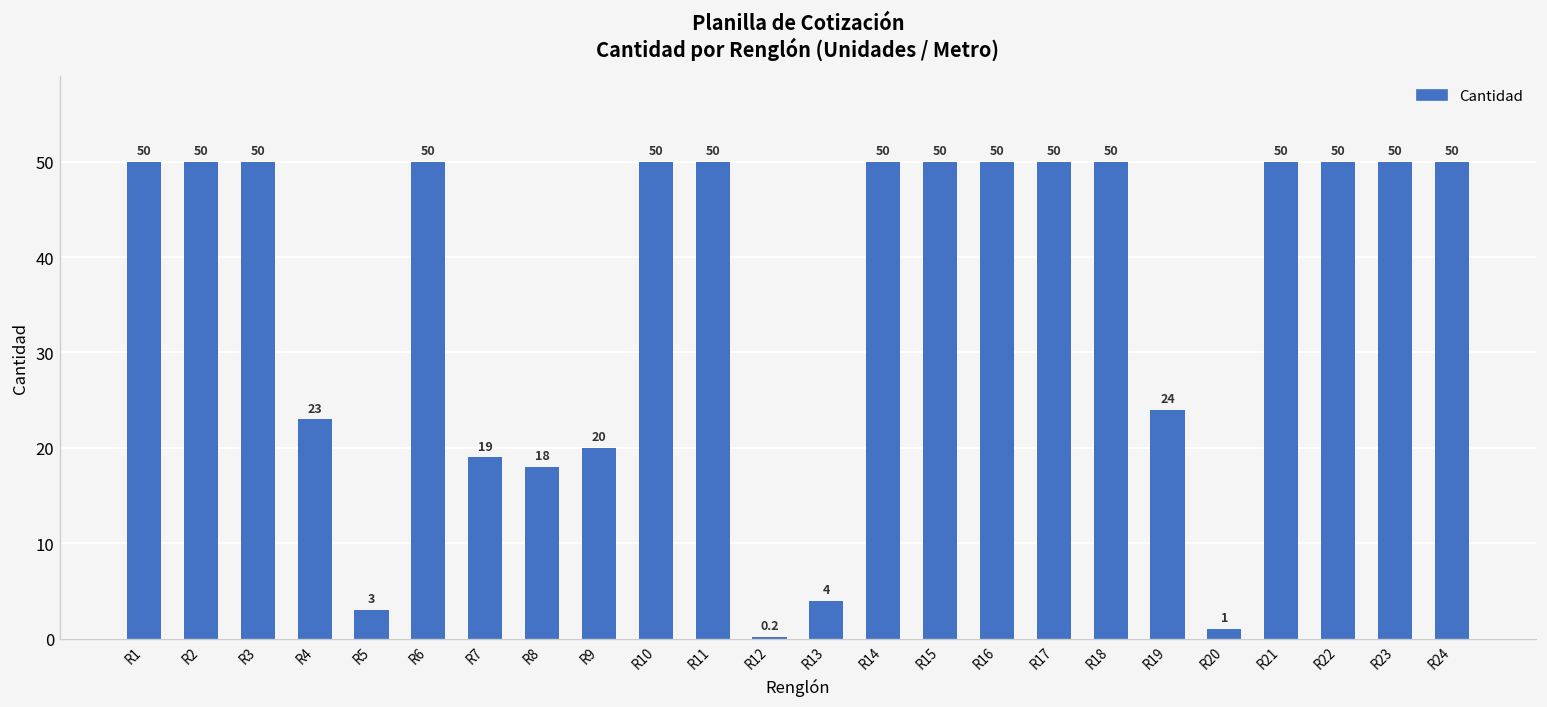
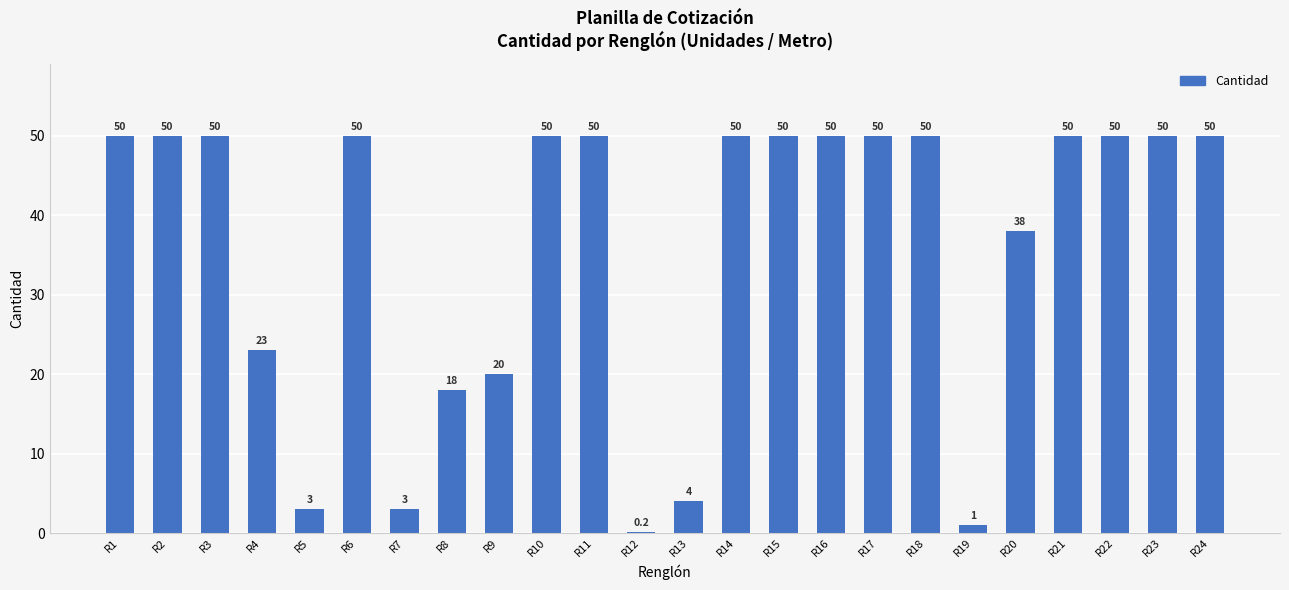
R7: 19 -> 3
R19: 24 -> 1
R20: 1 -> 38
